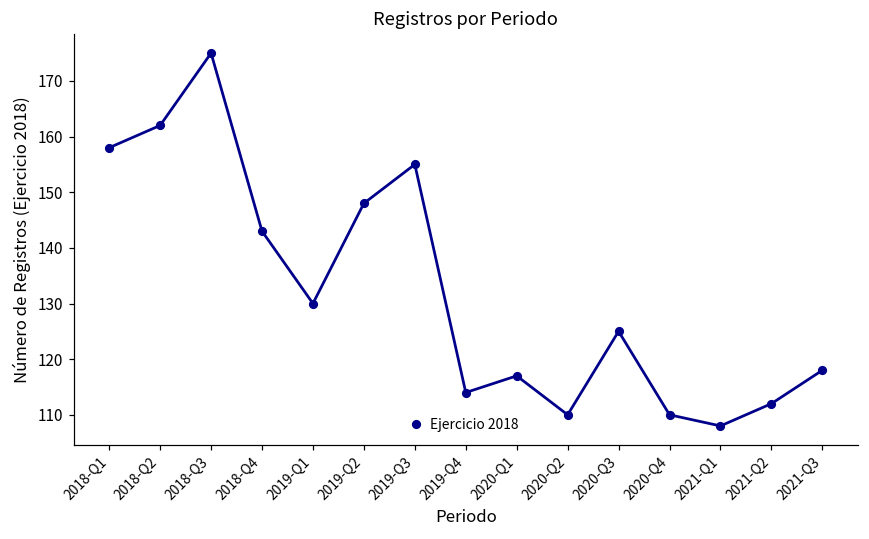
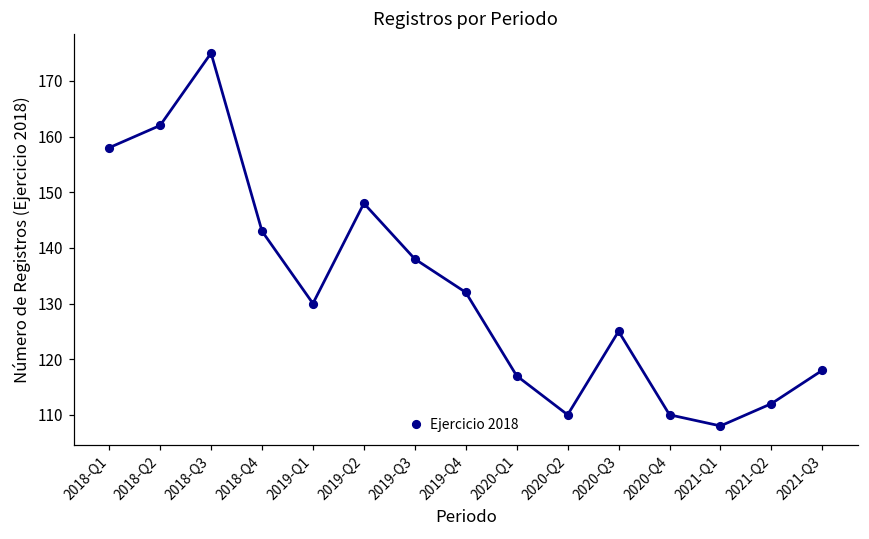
2019-Q3: 155 -> 138
2019-Q4: 114 -> 132
